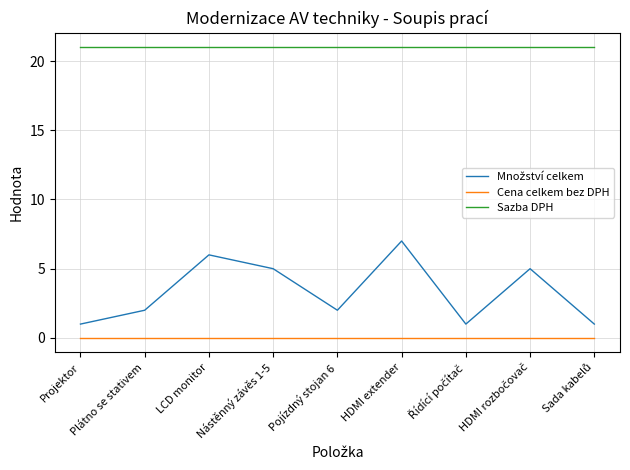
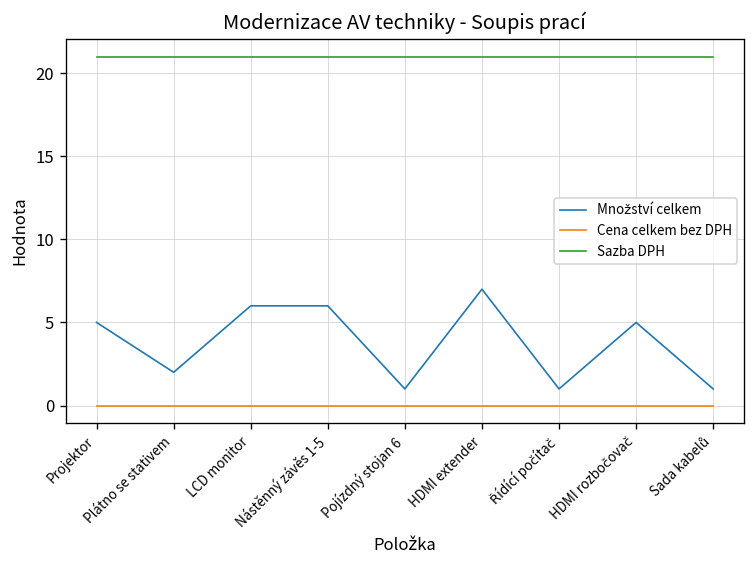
Množství celkem, Projektor: 1 -> 5
Množství celkem, Nástěnný závěs 1-5: 5 -> 6
Množství celkem, Pojízdný stojan 6: 2 -> 1
